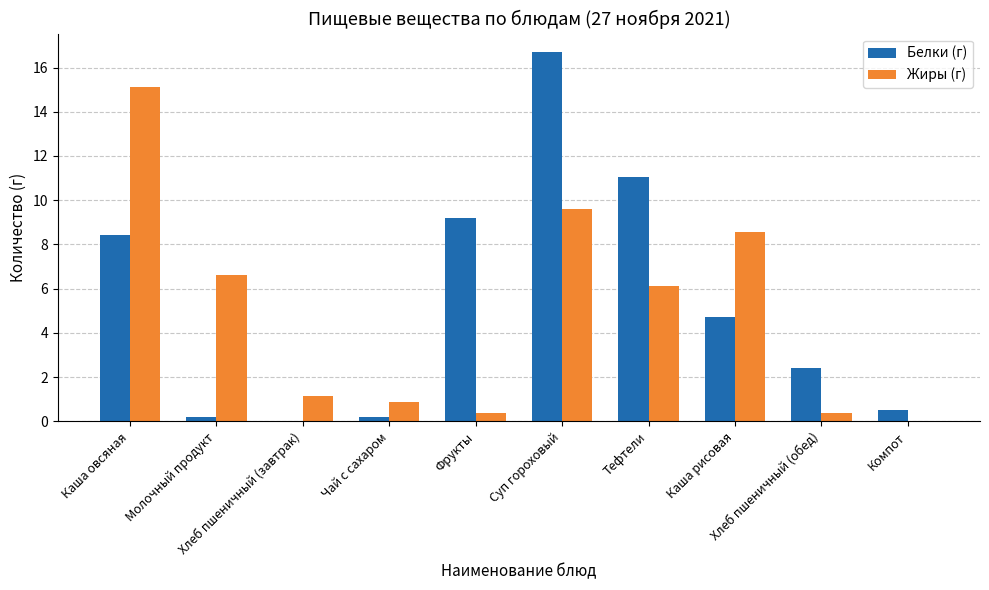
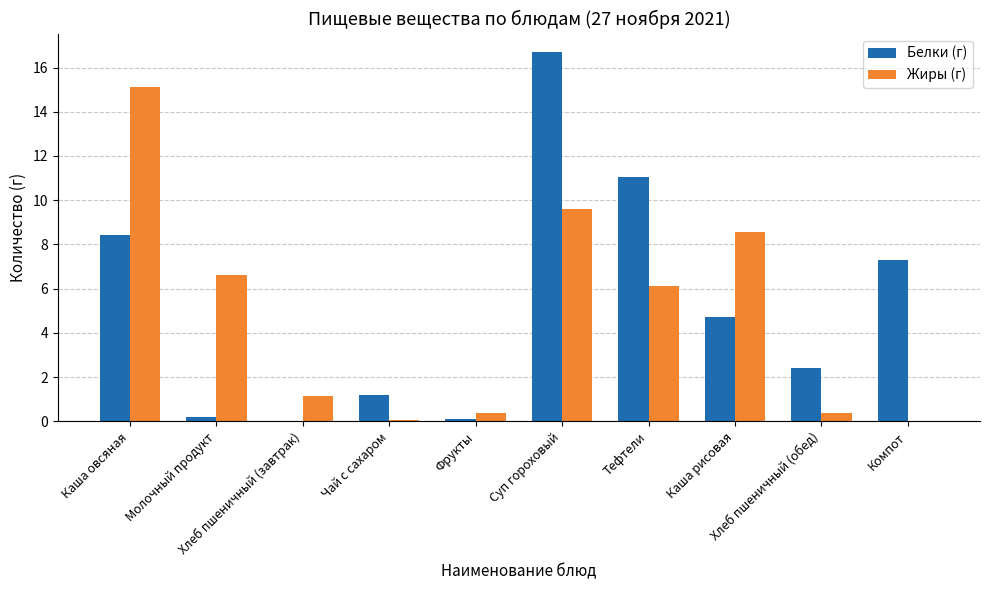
Белки (г), Чай с сахаром: 0.2 -> 1.2
Жиры (г), Чай с сахаром: 0.9 -> 0.1
Белки (г), Фрукты: 9.2 -> 0.1
Белки (г), Компот: 0.5 -> 7.3
